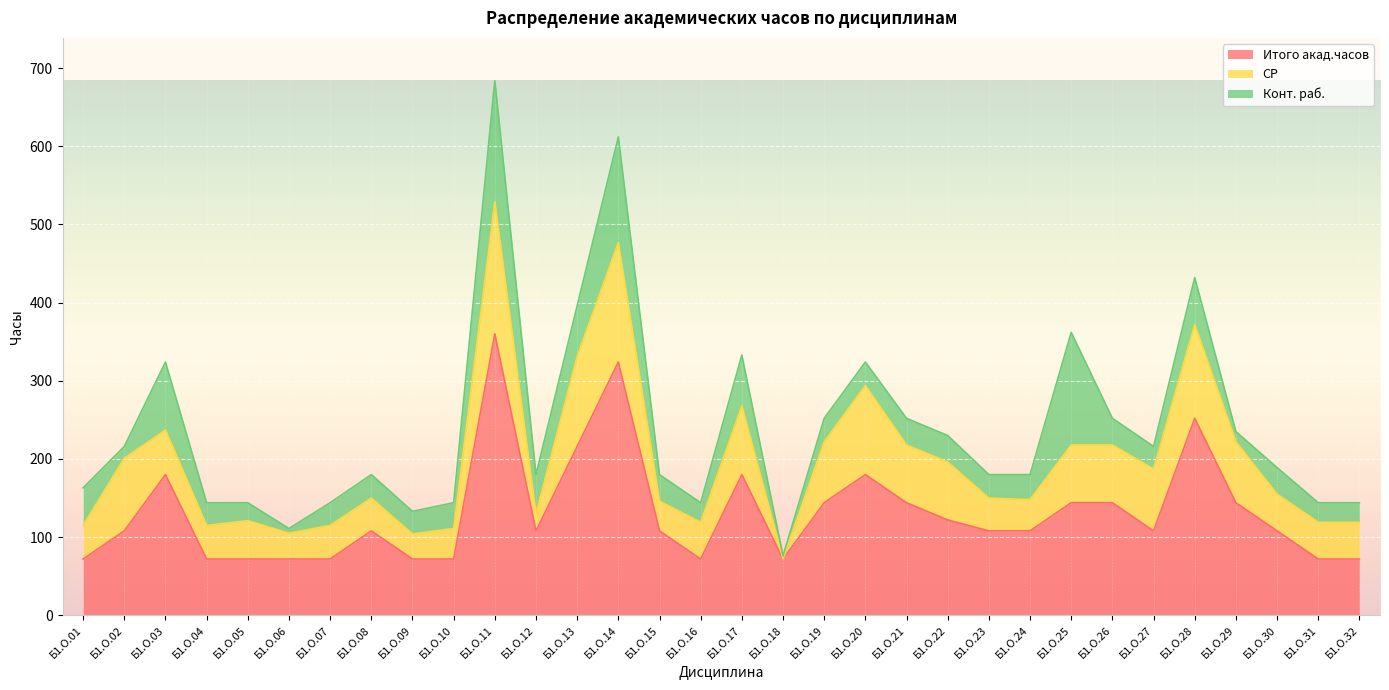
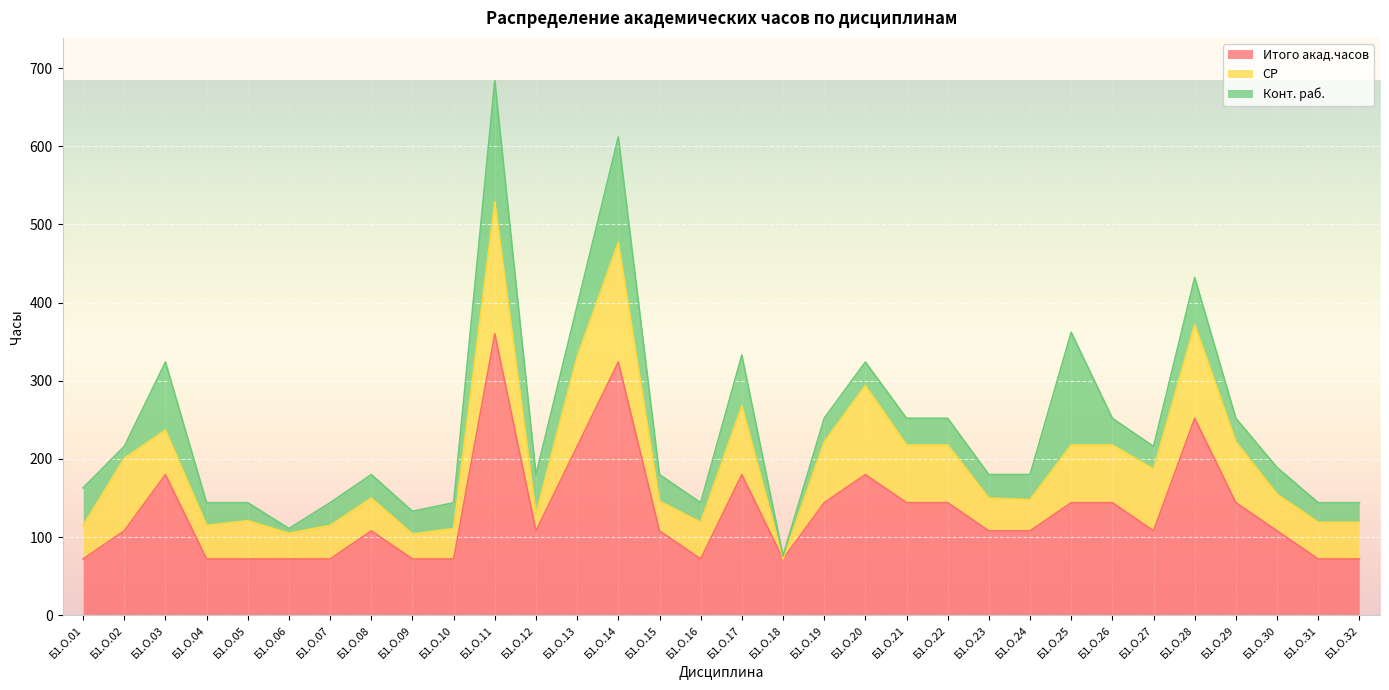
Итого акад.часов, Б1.О.22: 120 -> 140
Конт. раб., Б1.О.29: 10 -> 30
